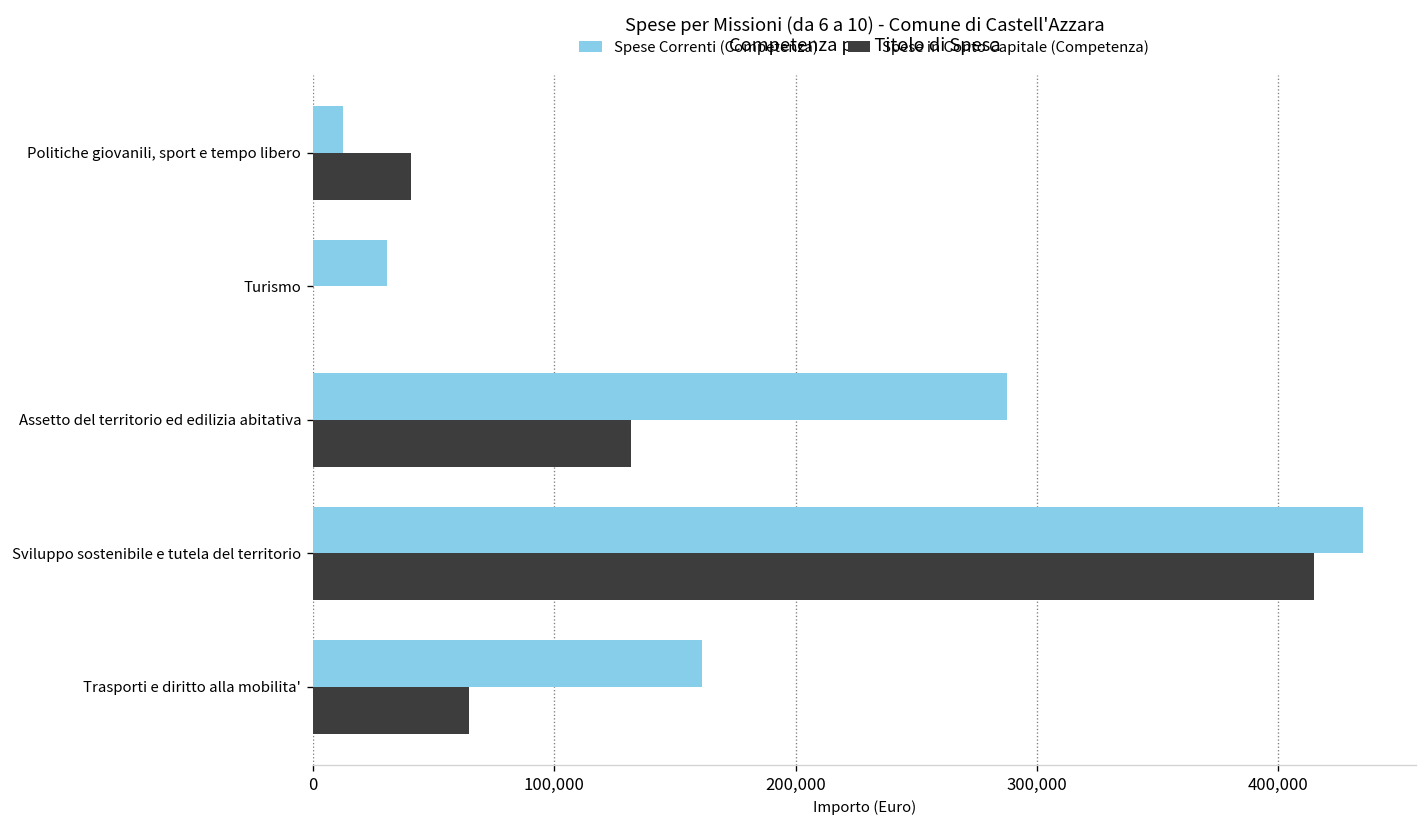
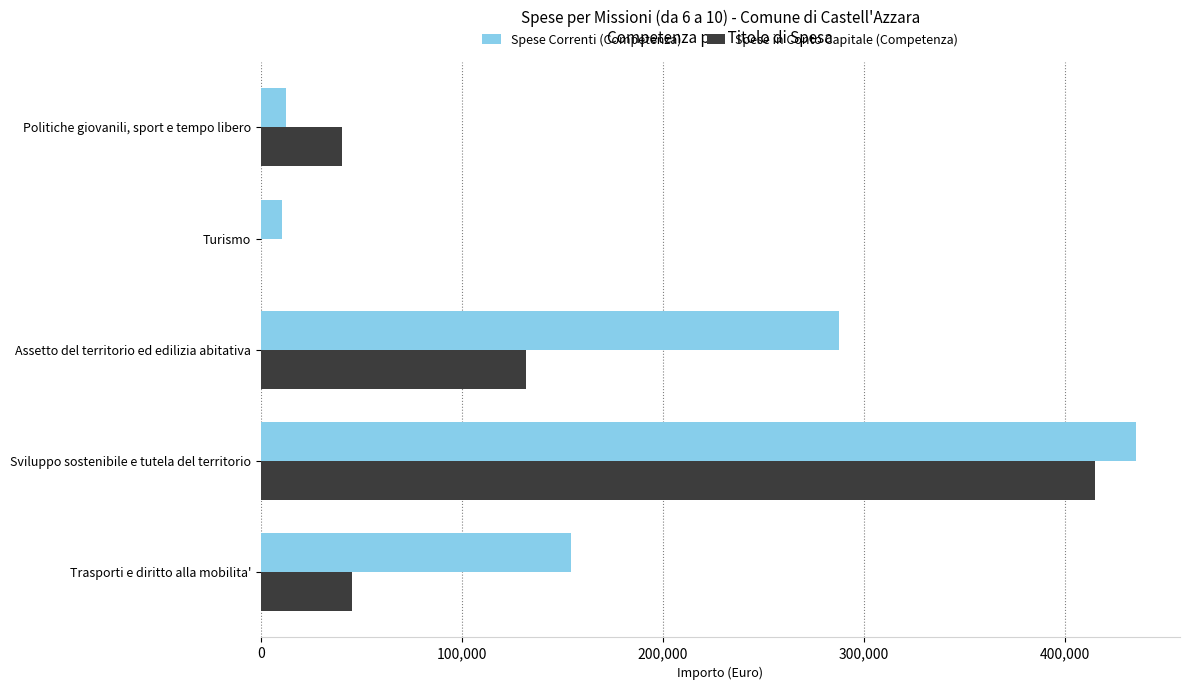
Spese Correnti (Competenza), Turismo: 31,000 -> 11,000
Spese Correnti (Competenza), Trasporti e diritto alla mobilita': 161,000 -> 154,000
Spese in Conto Capitale (Competenza), Trasporti e diritto alla mobilita': 65,000 -> 45,000
